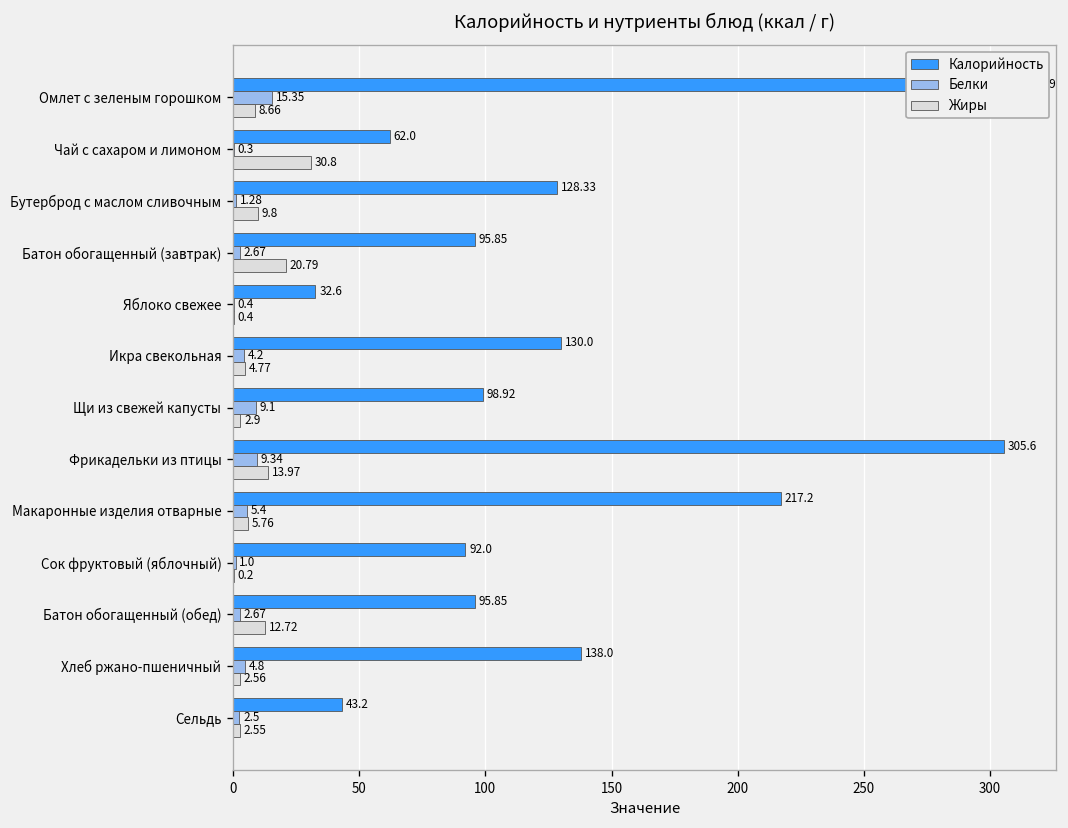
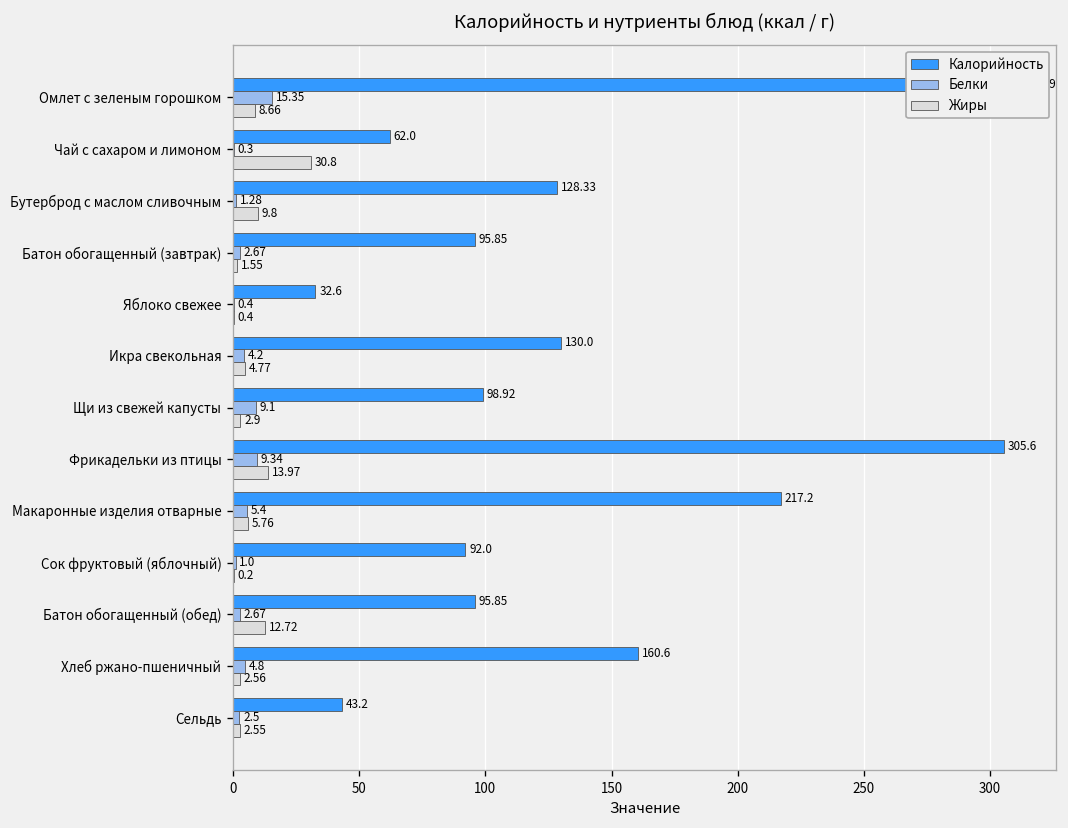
Жиры, Батон обогащенный (завтрак): 20.79 -> 1.55
Калорийность, Хлеб ржано-пшеничный: 138.0 -> 160.6
